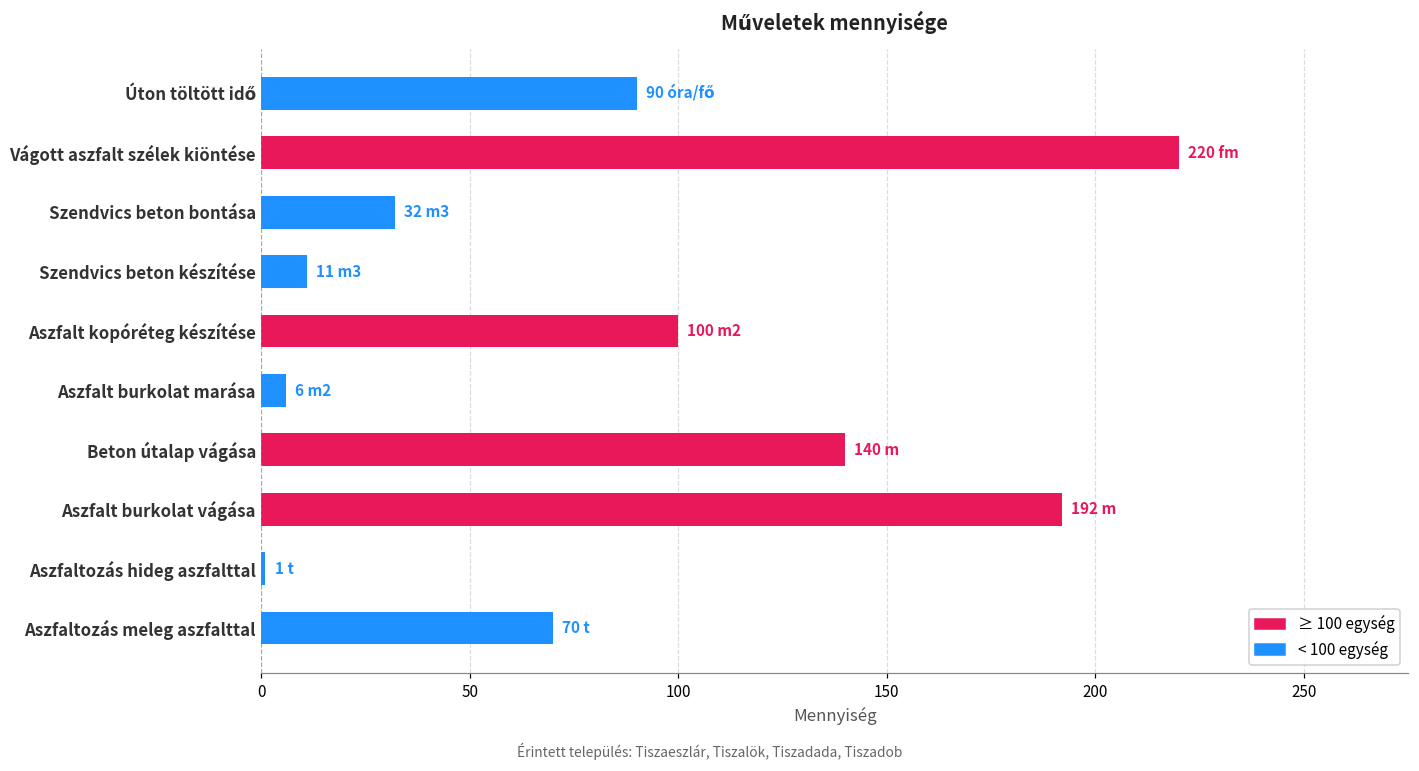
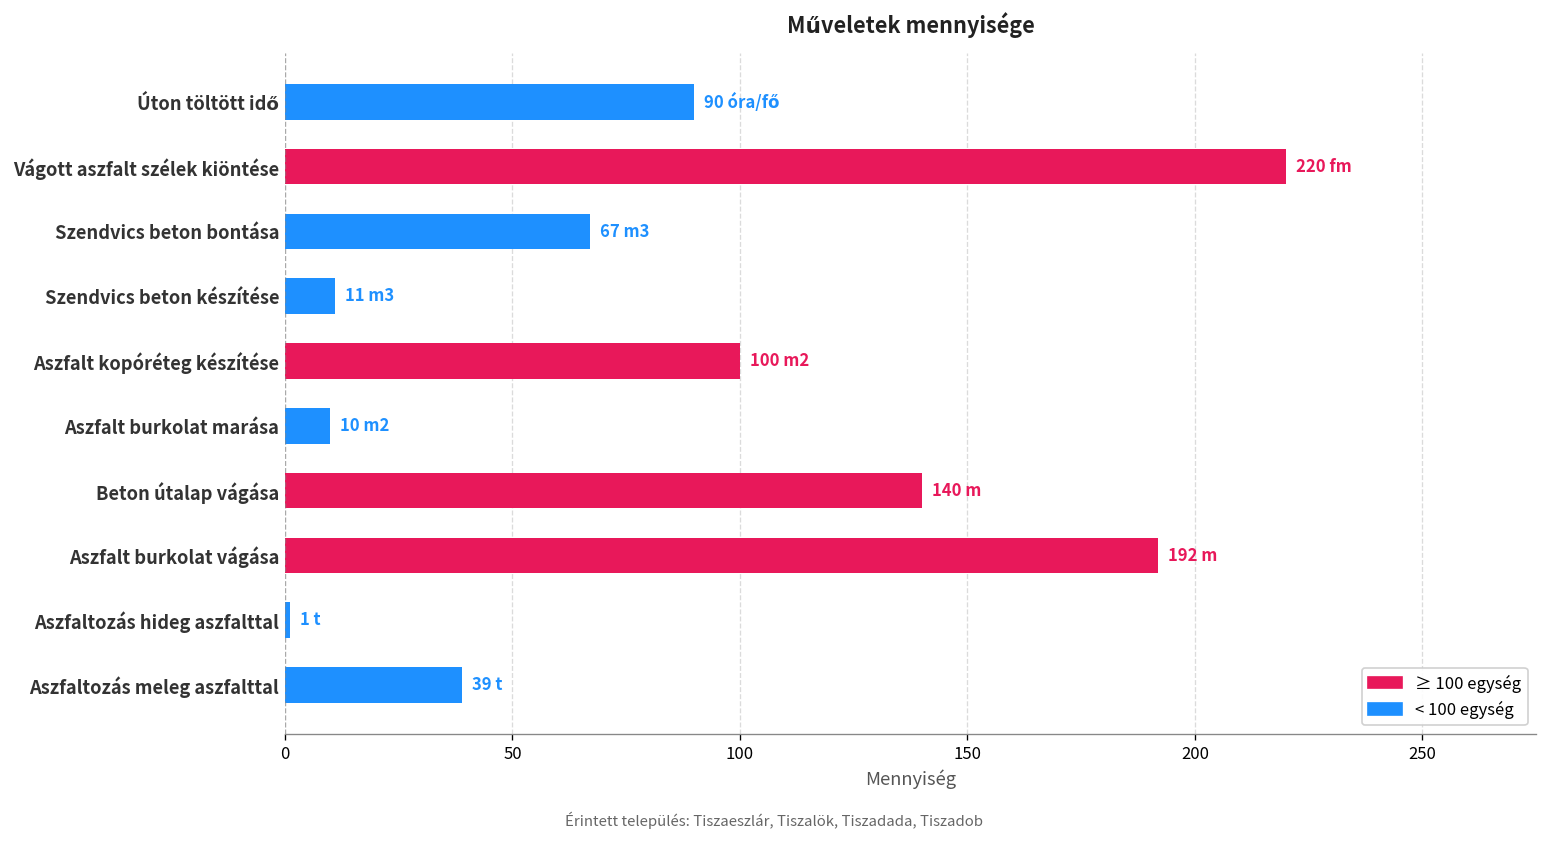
Szendvics beton bontása: 32 -> 67
Aszfalt burkolat marása: 6 -> 10
Aszfaltozás meleg aszfalttal: 70 -> 39
